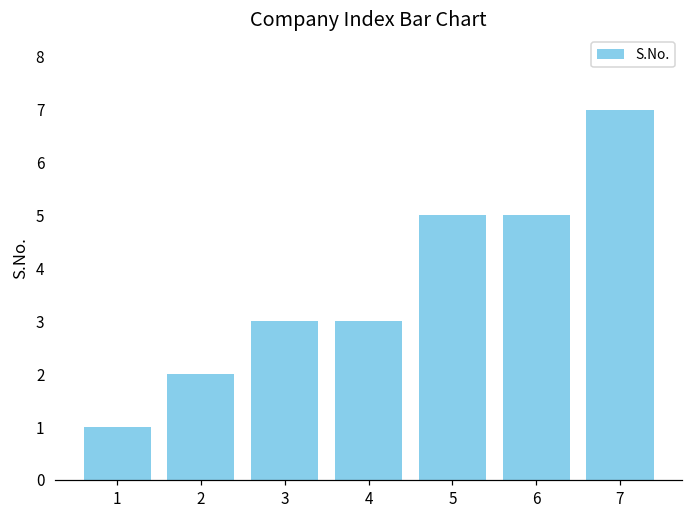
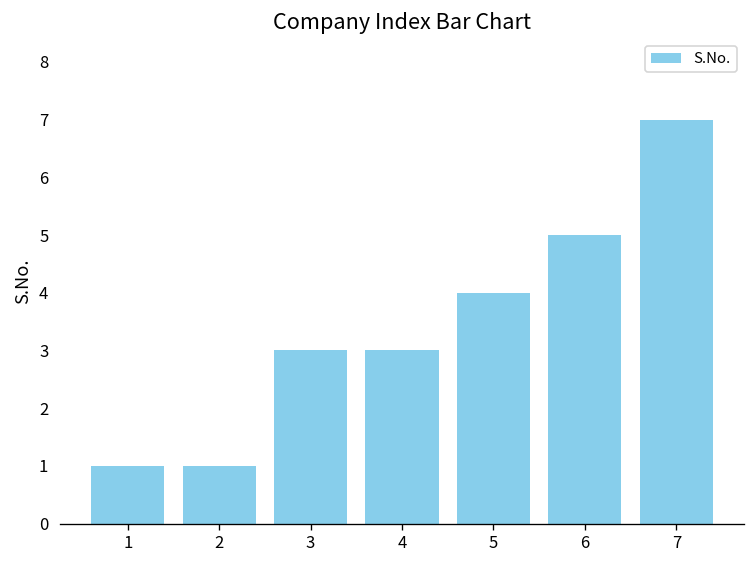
2: 2 -> 1
5: 5 -> 4
